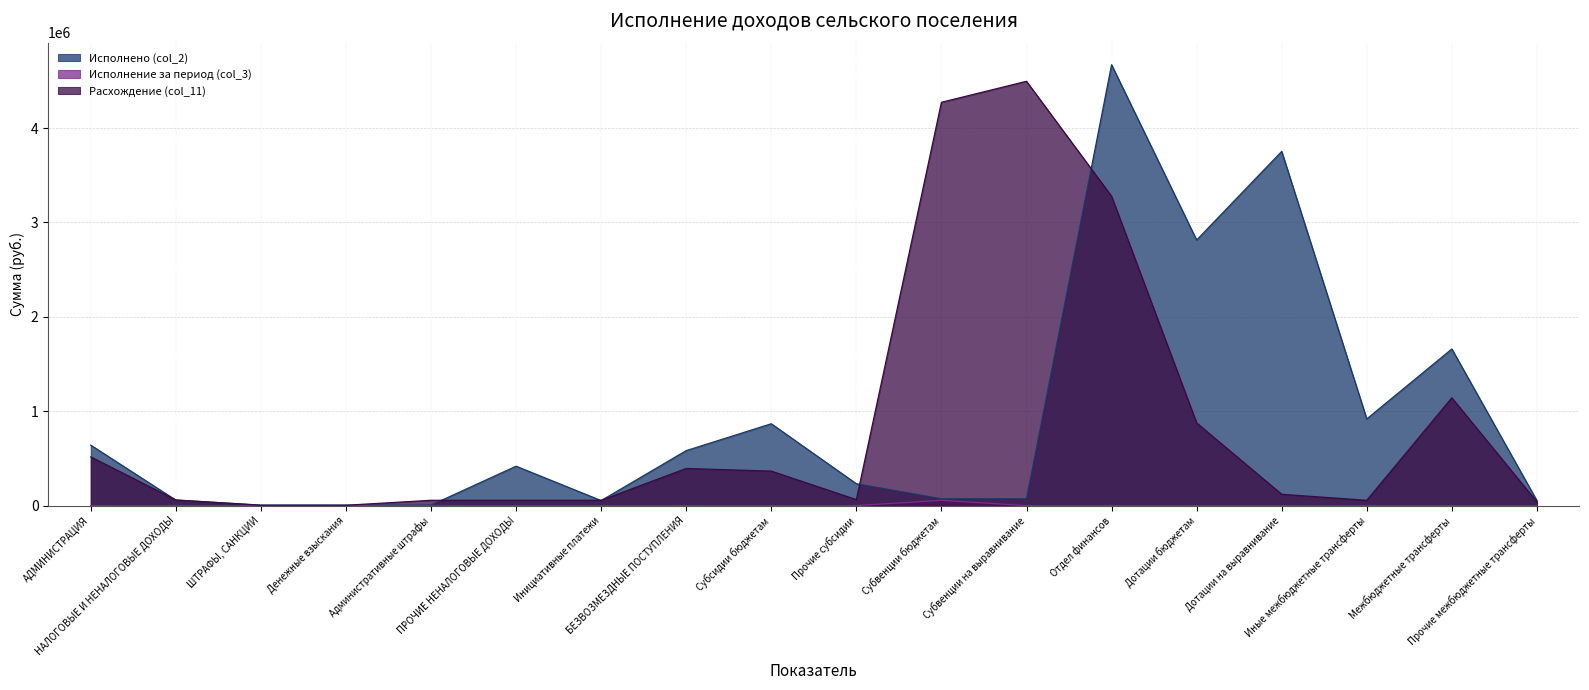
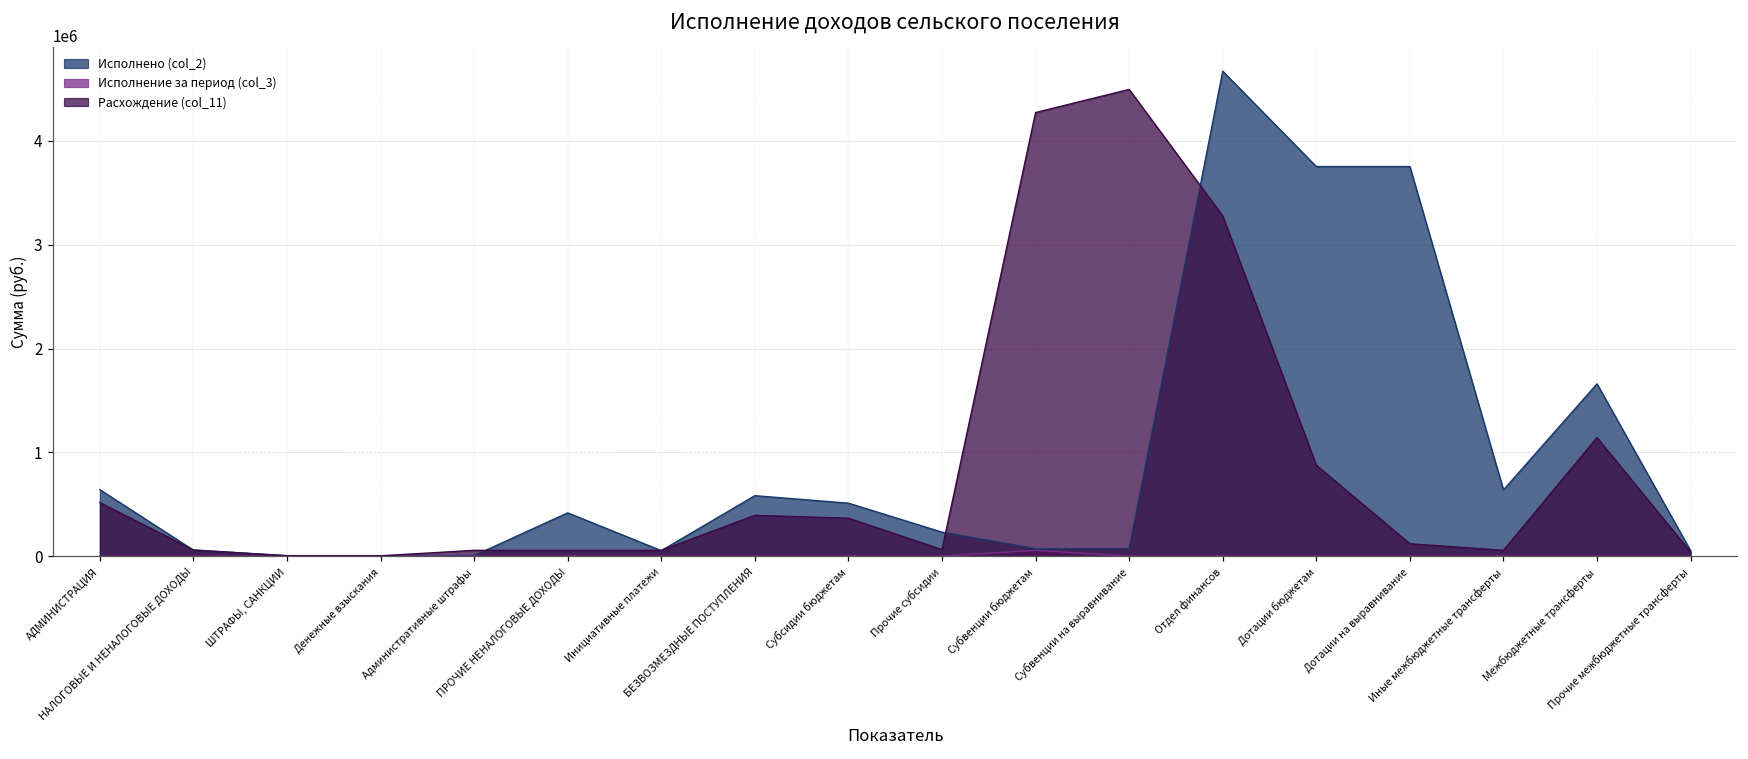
Исполнено (col_2), Субсидии бюджетам: 900000 -> 500000
Исполнено (col_2), Дотации бюджетам: 2800000 -> 3800000
Исполнено (col_2), Иные межбюджетные трансферты: 900000 -> 600000
